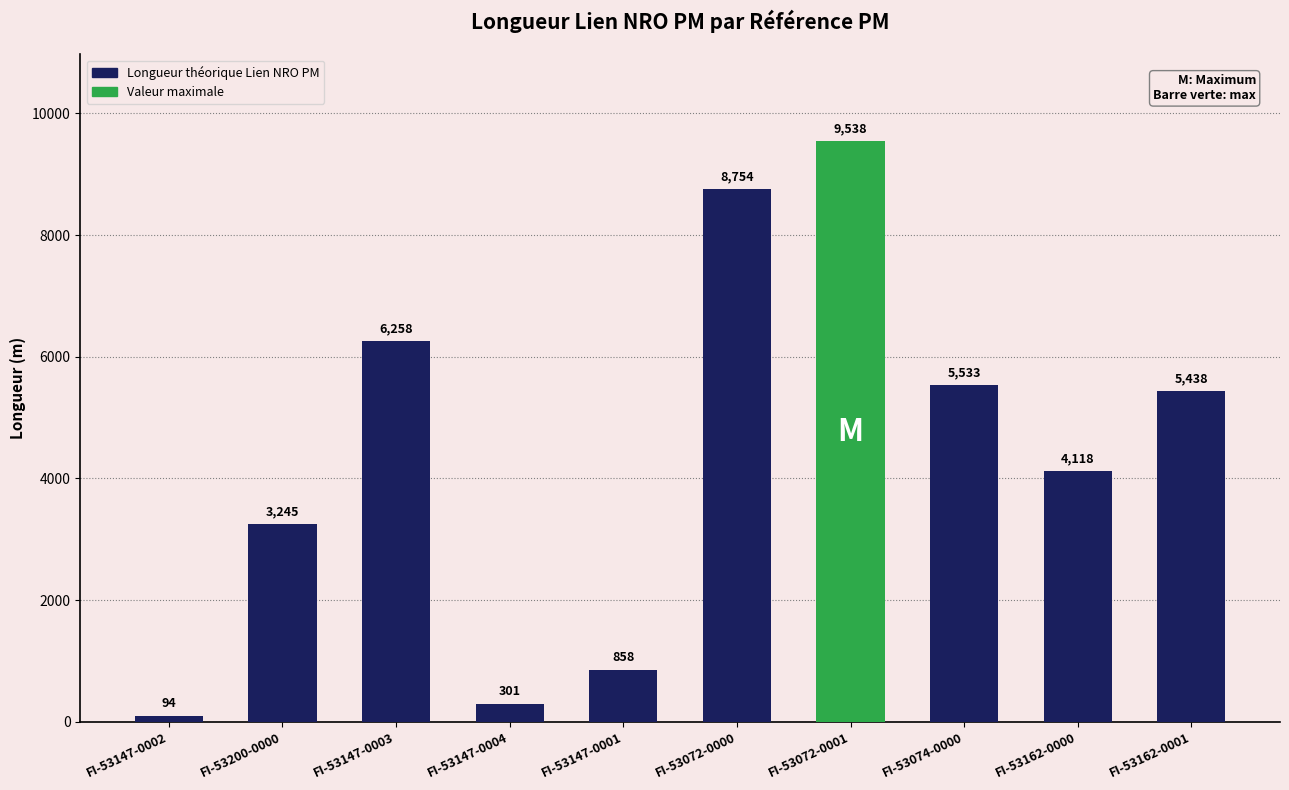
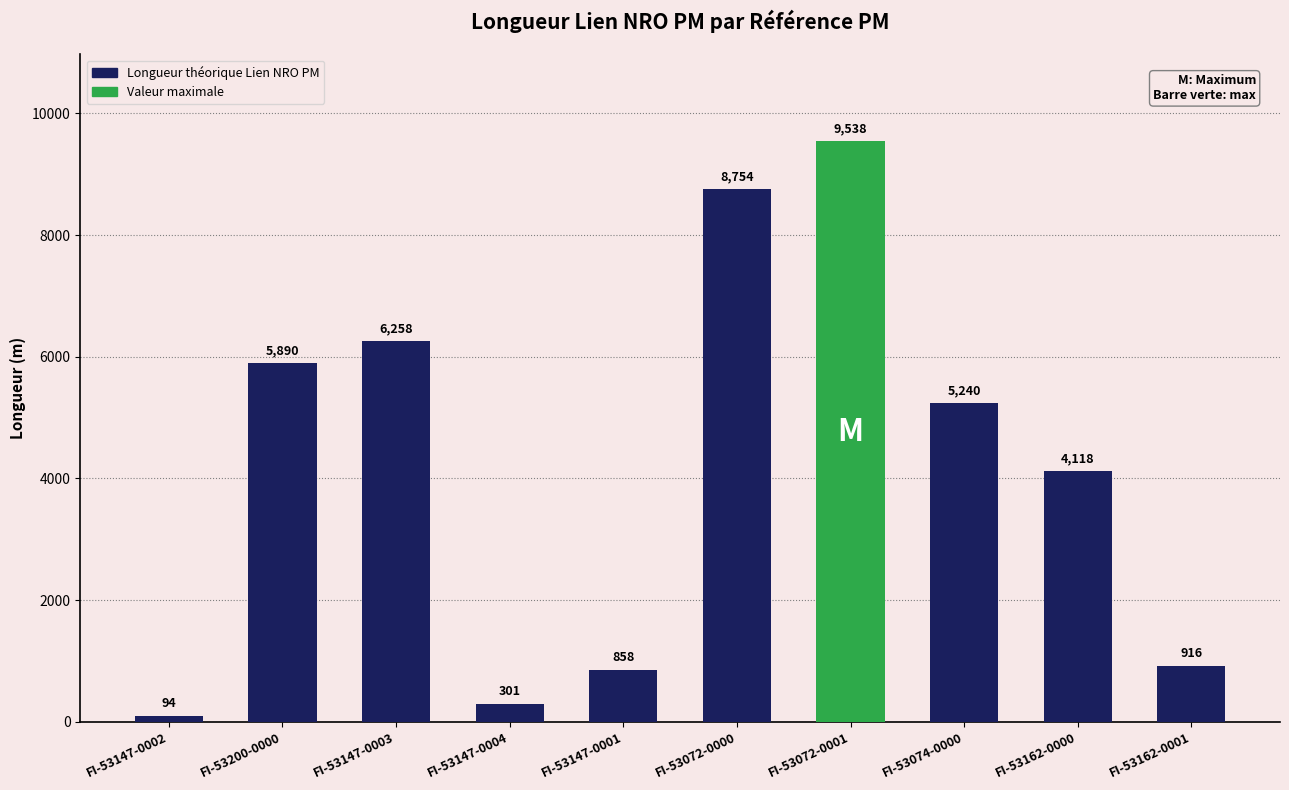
FI-53200-0000: 3,245 -> 5,890
FI-53074-0000: 5,533 -> 5,240
FI-53162-0001: 5,438 -> 916
